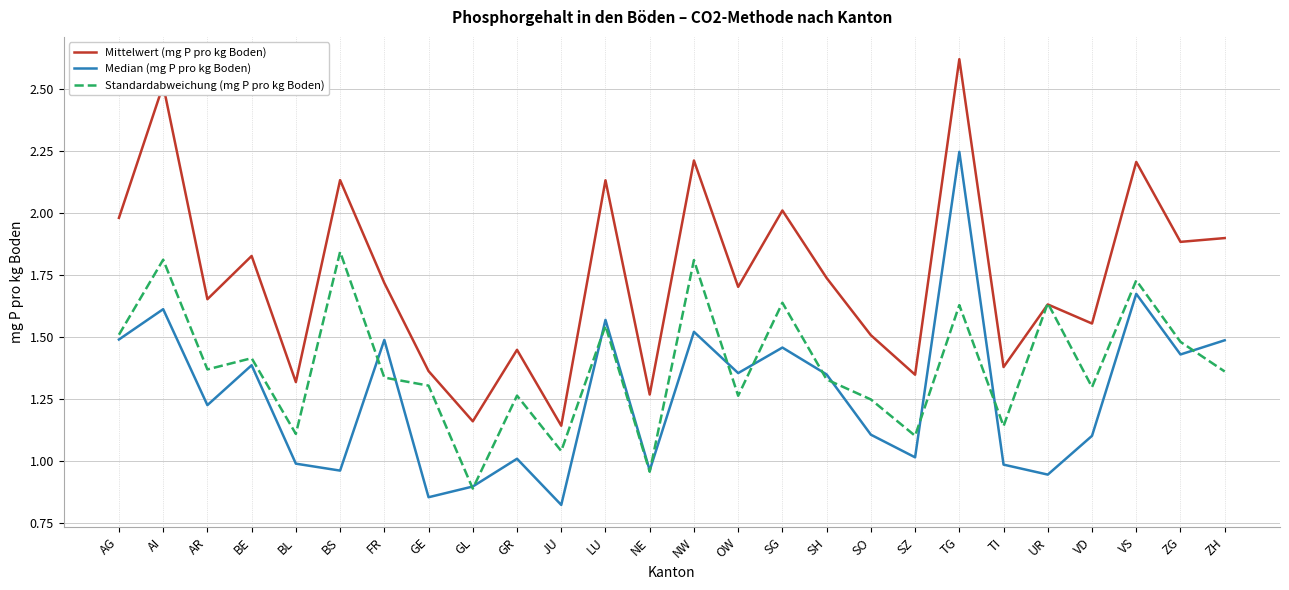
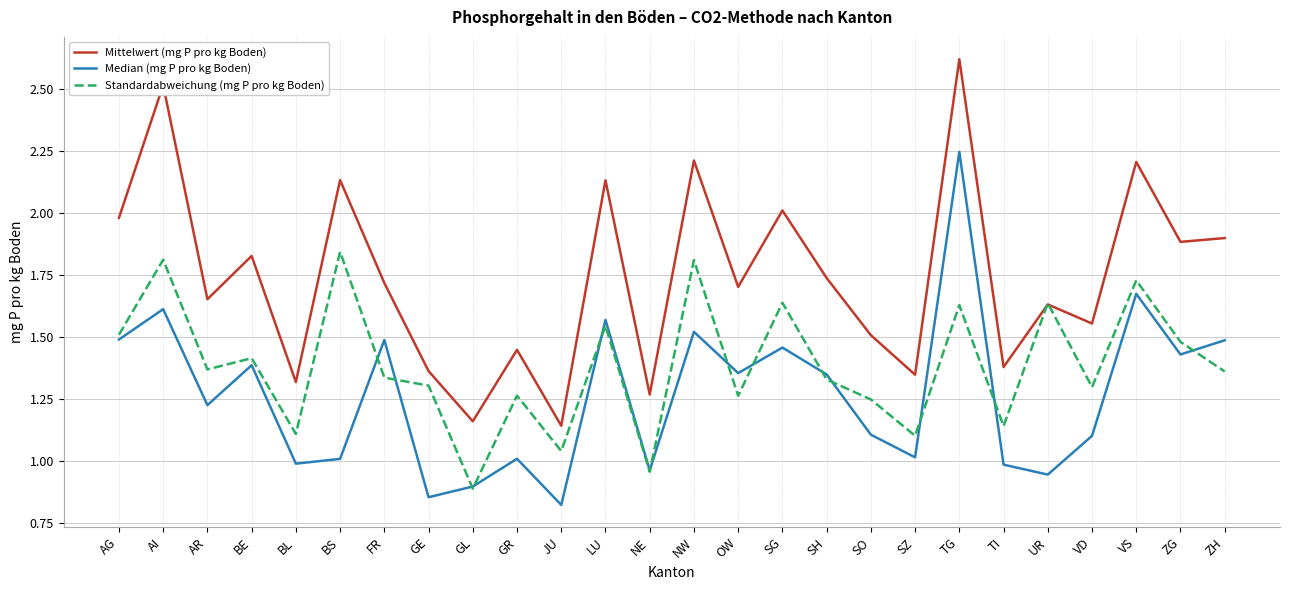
Median (mg P pro kg Boden), BS: 0.96 -> 1.01
